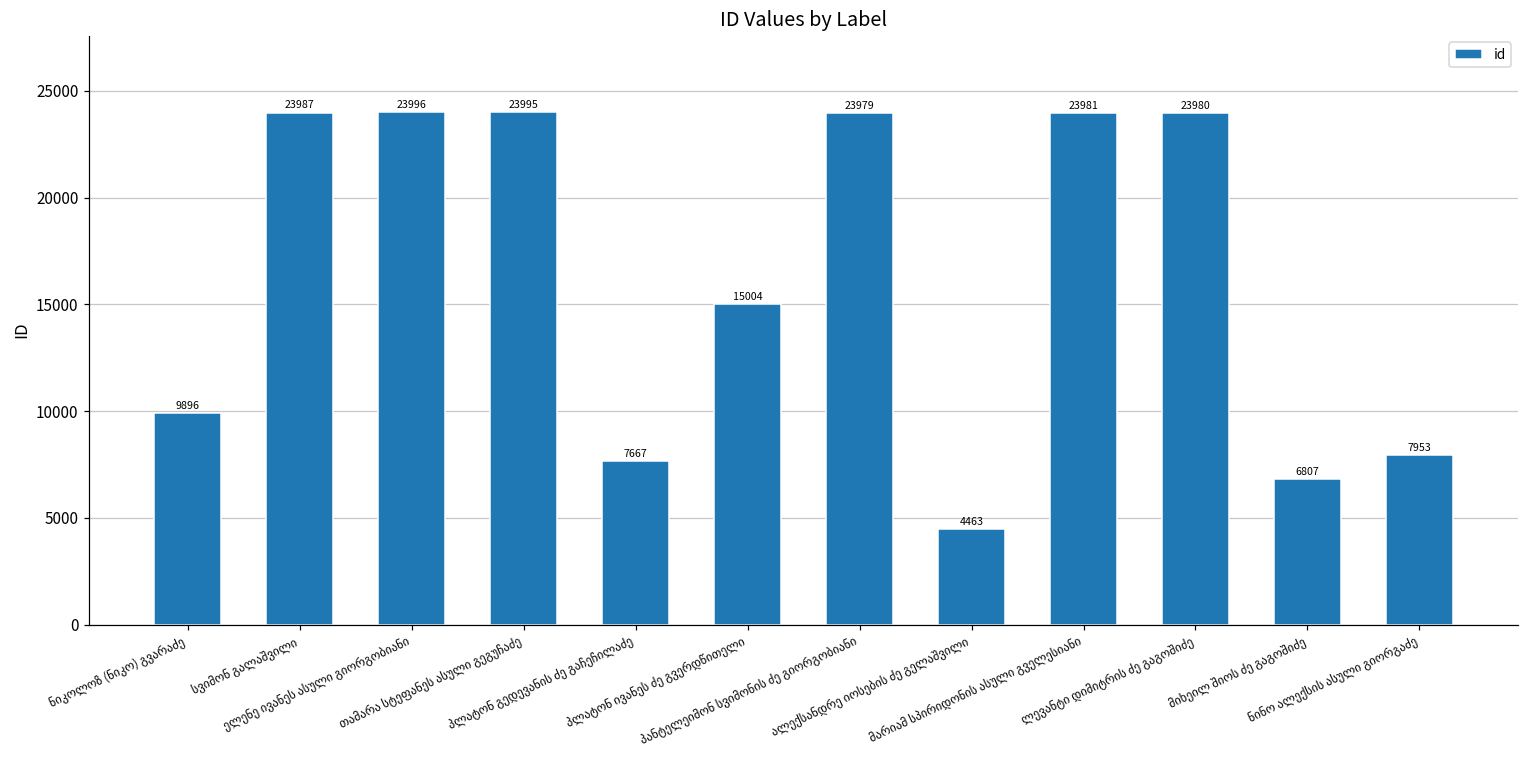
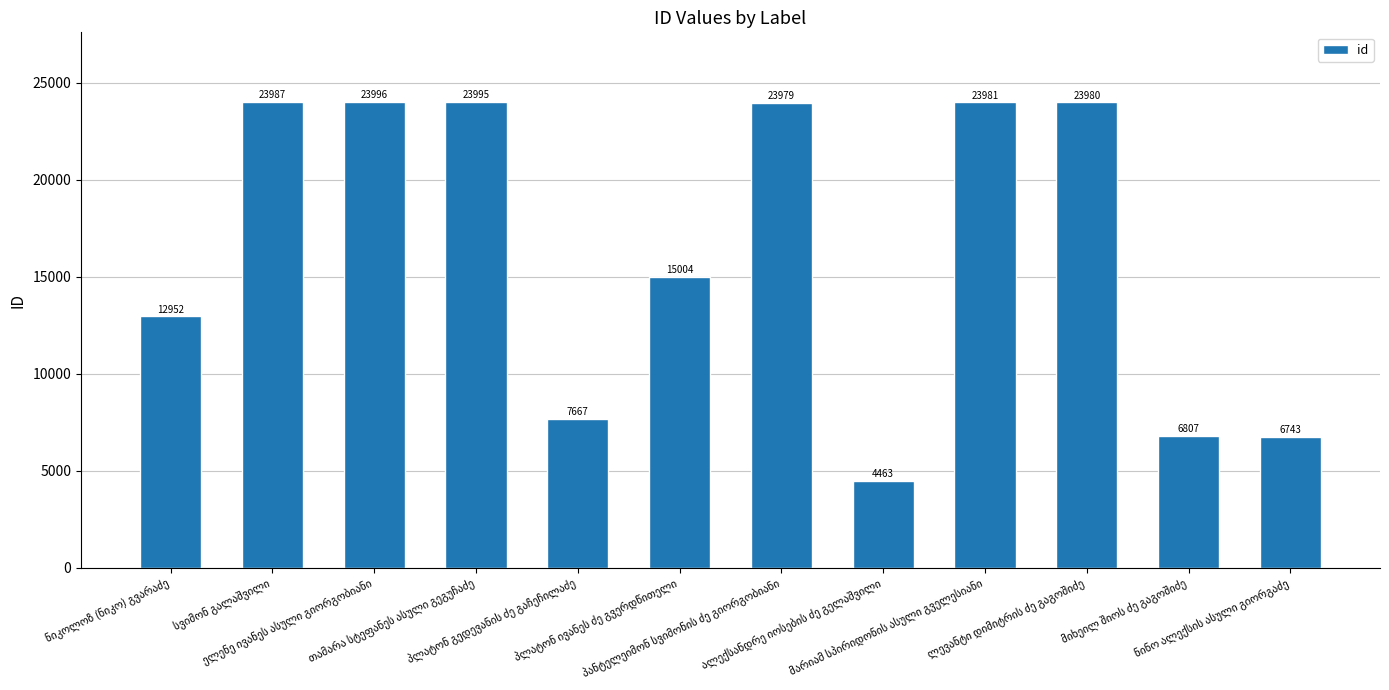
ნიკოლოზ (ნიკო) გვარაძე: 9896 -> 12952
ნინო ალექსის ასული გიორგაძე: 7953 -> 6743
